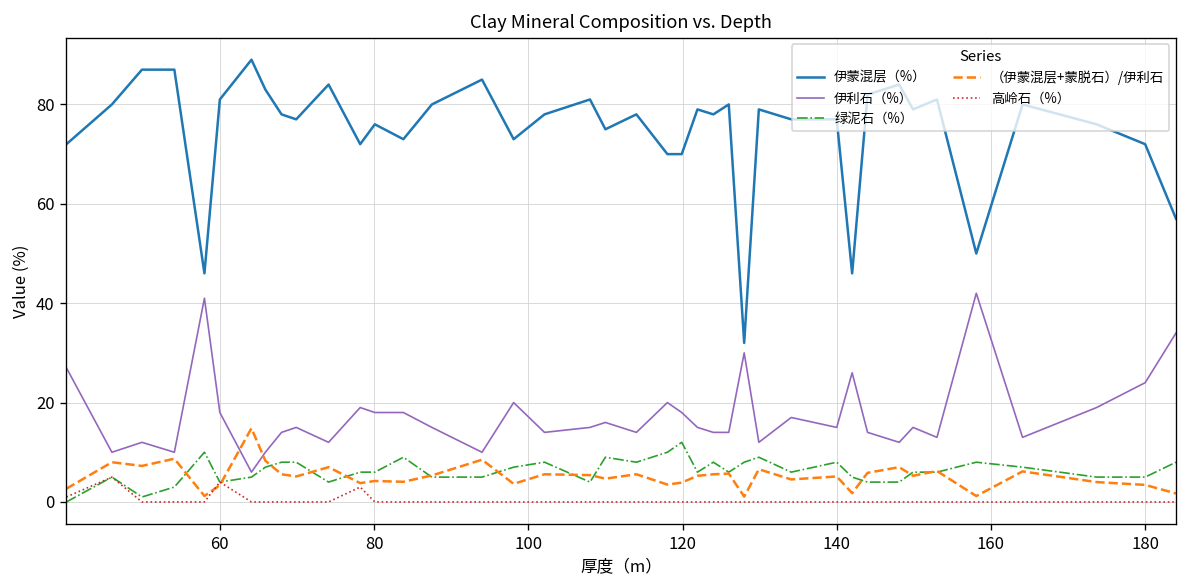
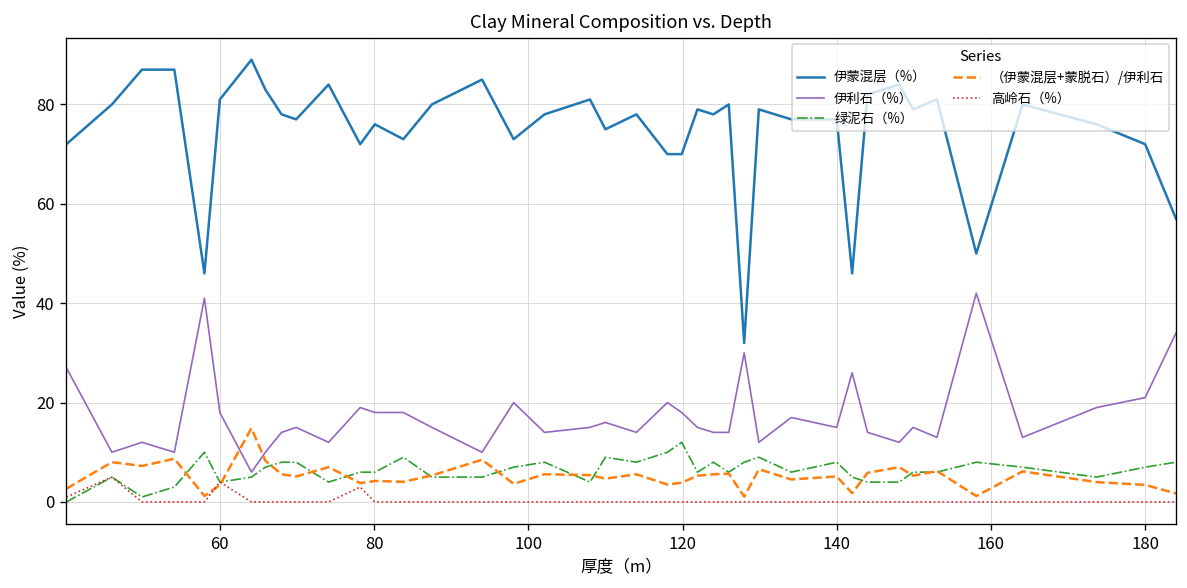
伊利石（%）, 180: 24 -> 21
绿泥石（%）, 180: 5 -> 7
